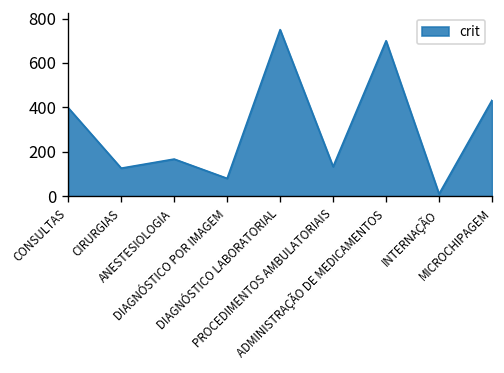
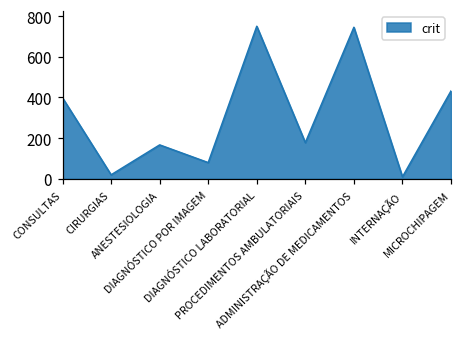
CIRURGIAS: 130 -> 20
PROCEDIMENTOS AMBULATORIAIS: 130 -> 180
ADMINISTRAÇÃO DE MEDICAMENTOS: 700 -> 750
